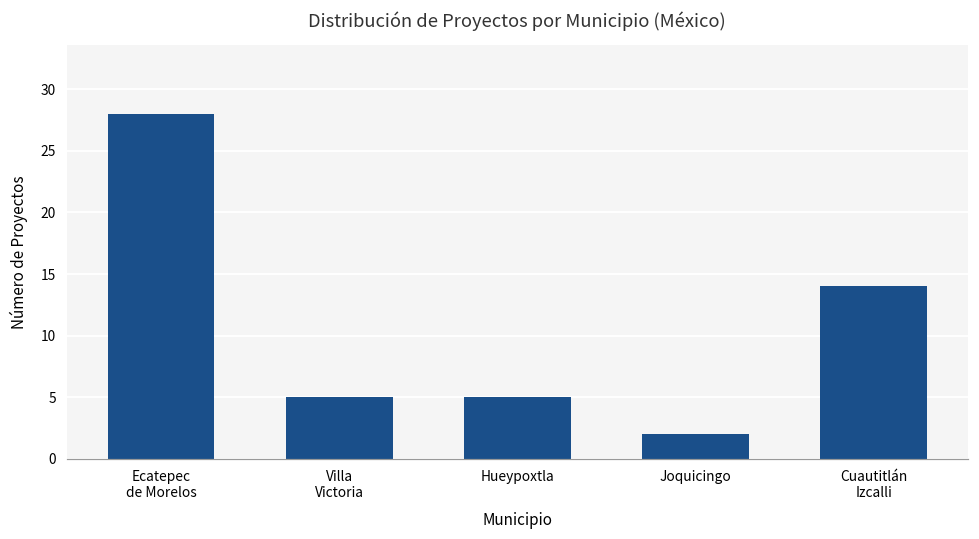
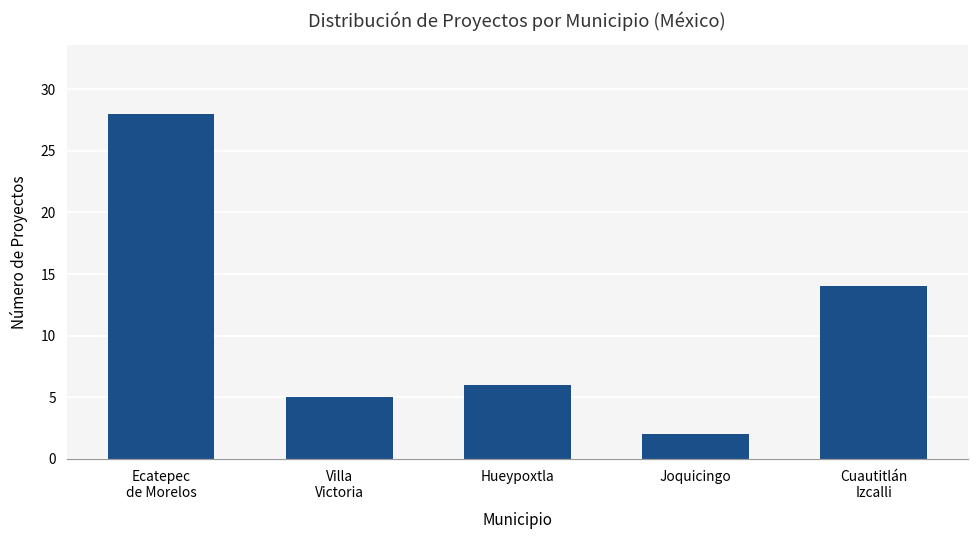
Hueypoxtla: 5 -> 6
